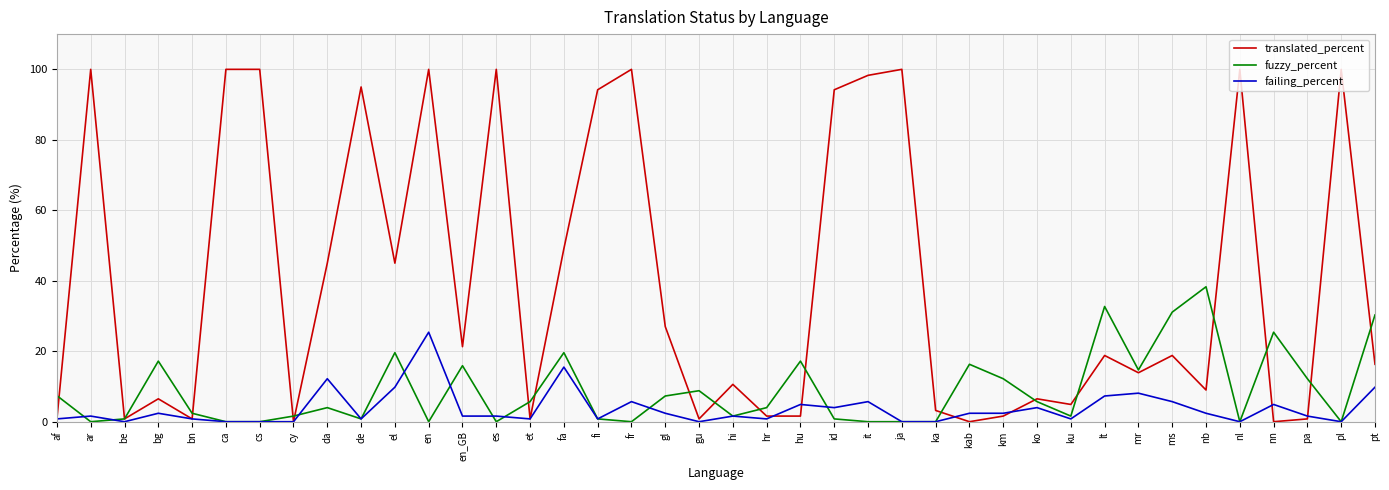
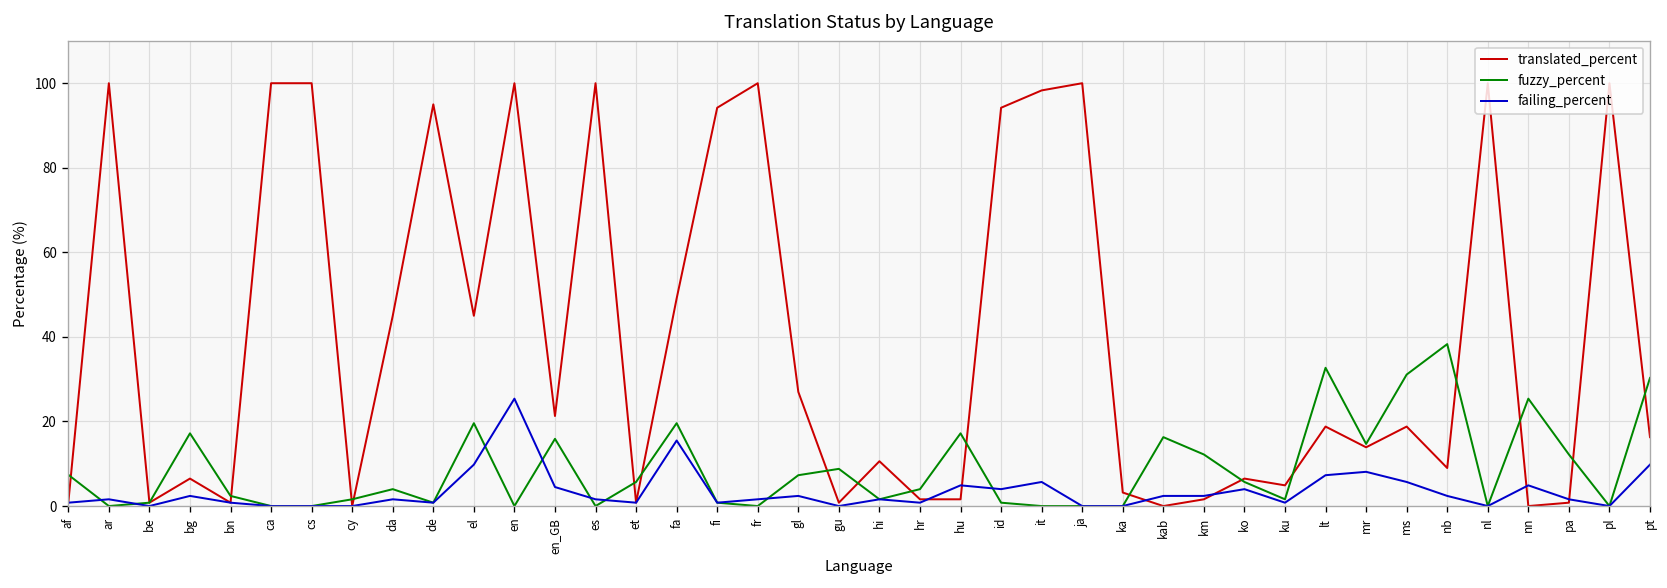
failing_percent, da: 12 -> 2
failing_percent, en_GB: 2 -> 5
failing_percent, fr: 6 -> 2
